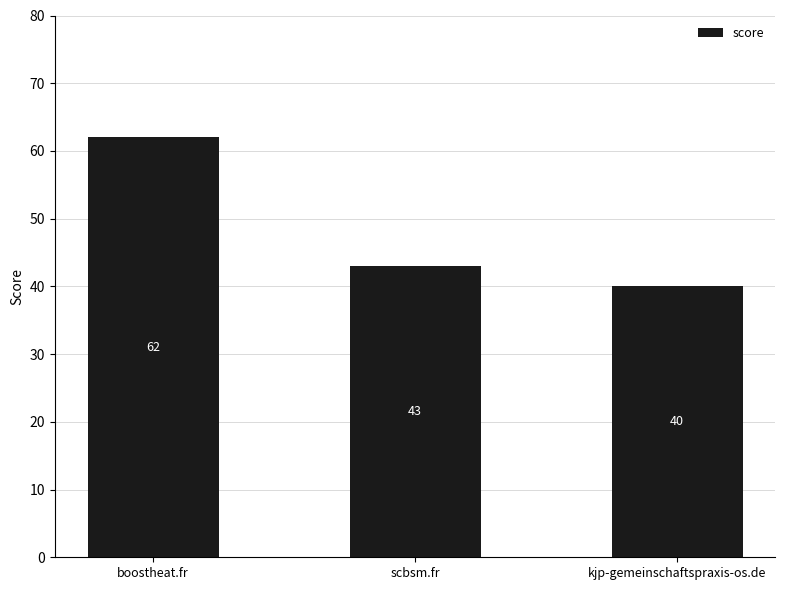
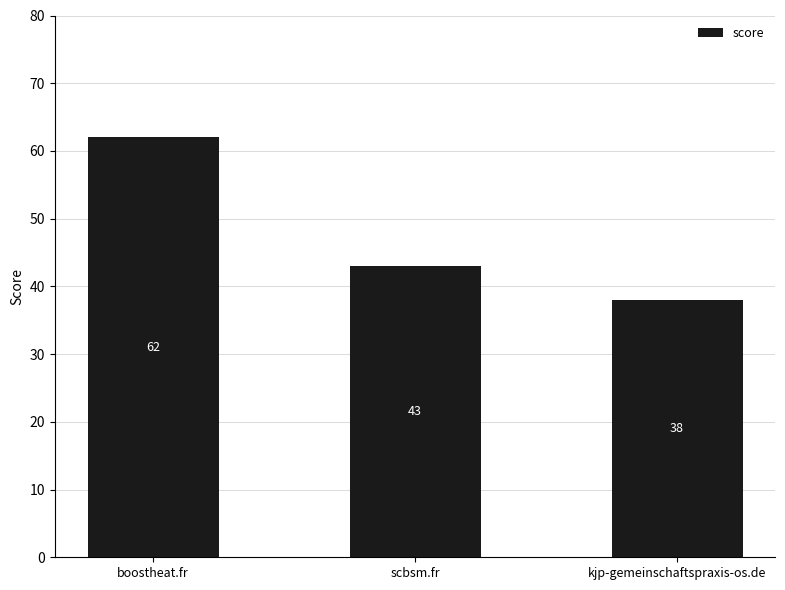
kjp-gemeinschaftspraxis-os.de: 40 -> 38
